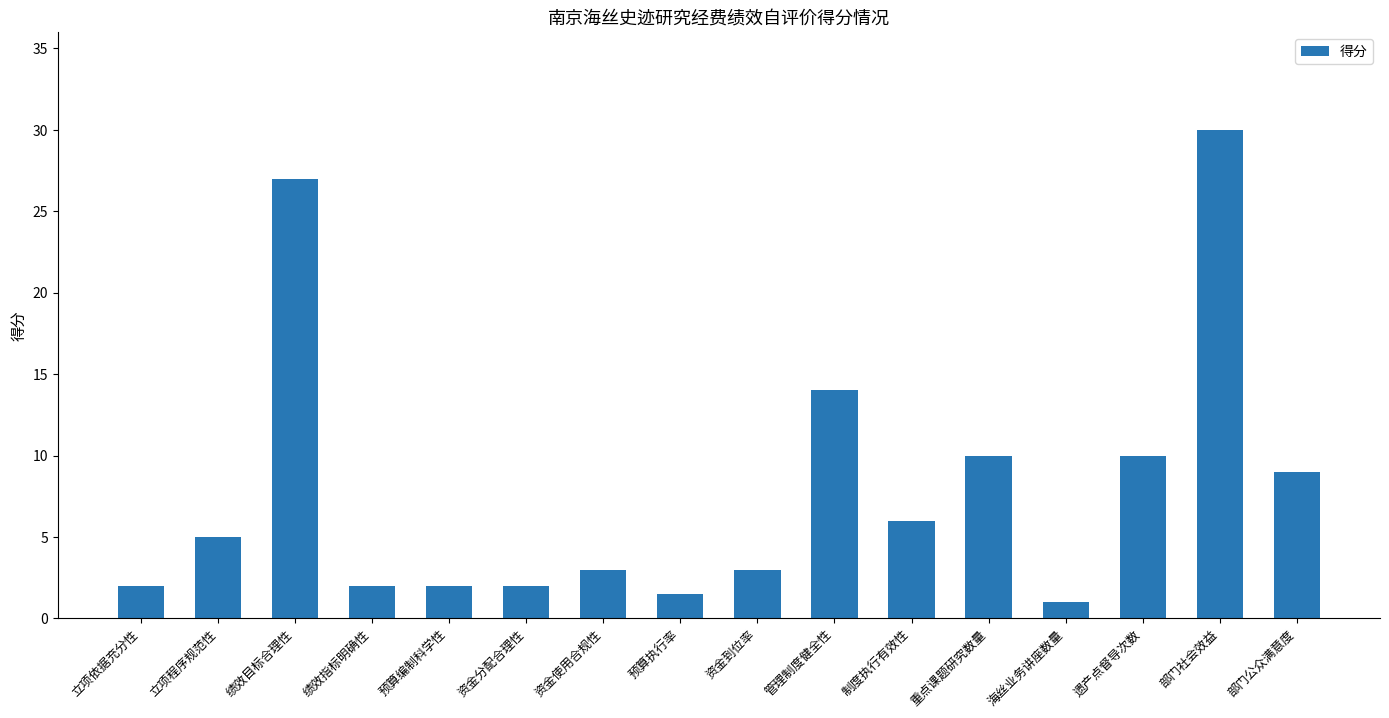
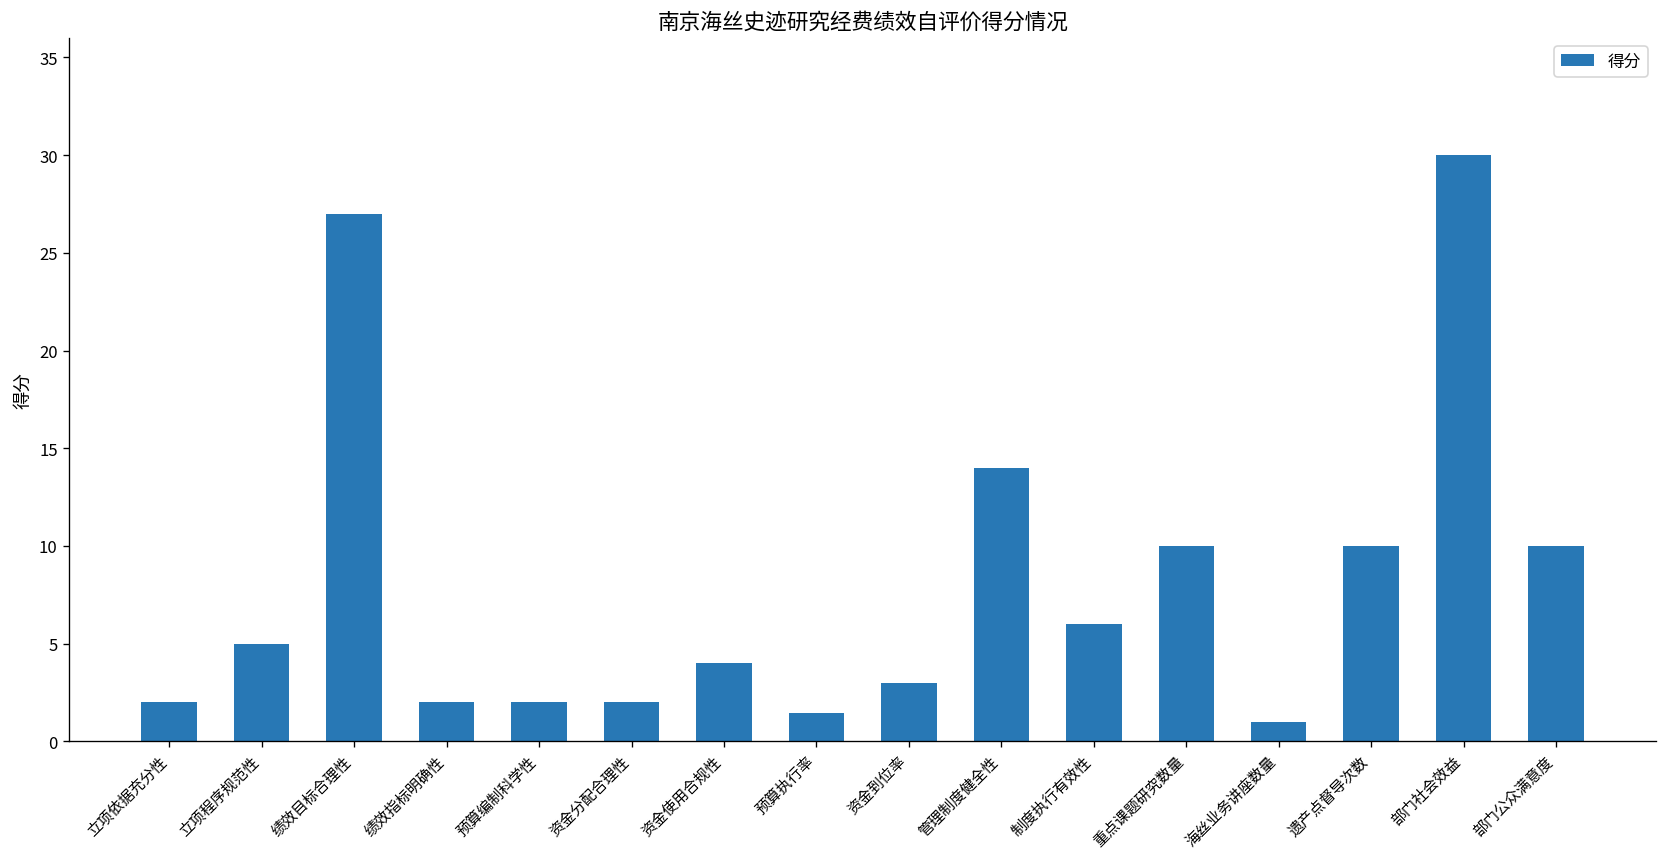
资金使用合规性: 3 -> 4
部门公众满意度: 9 -> 10
